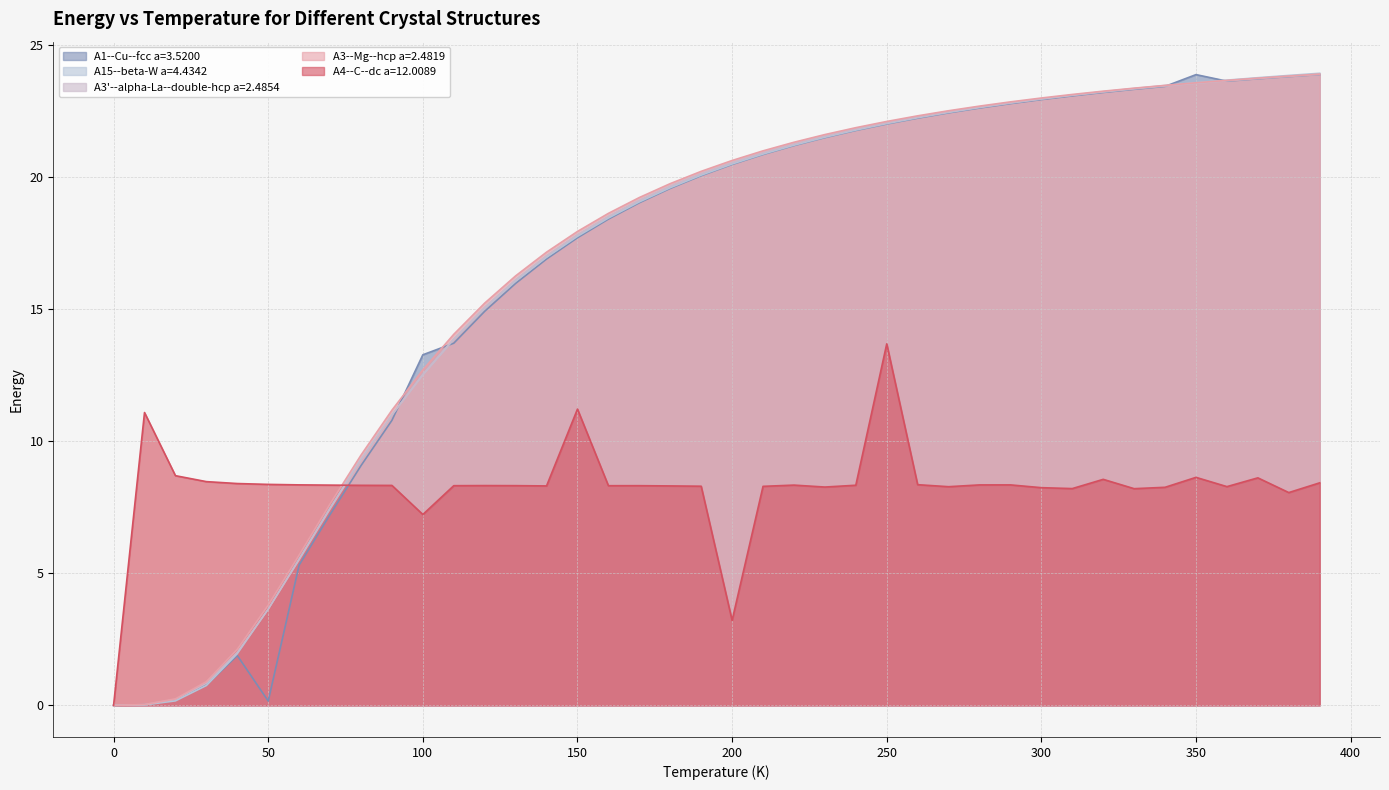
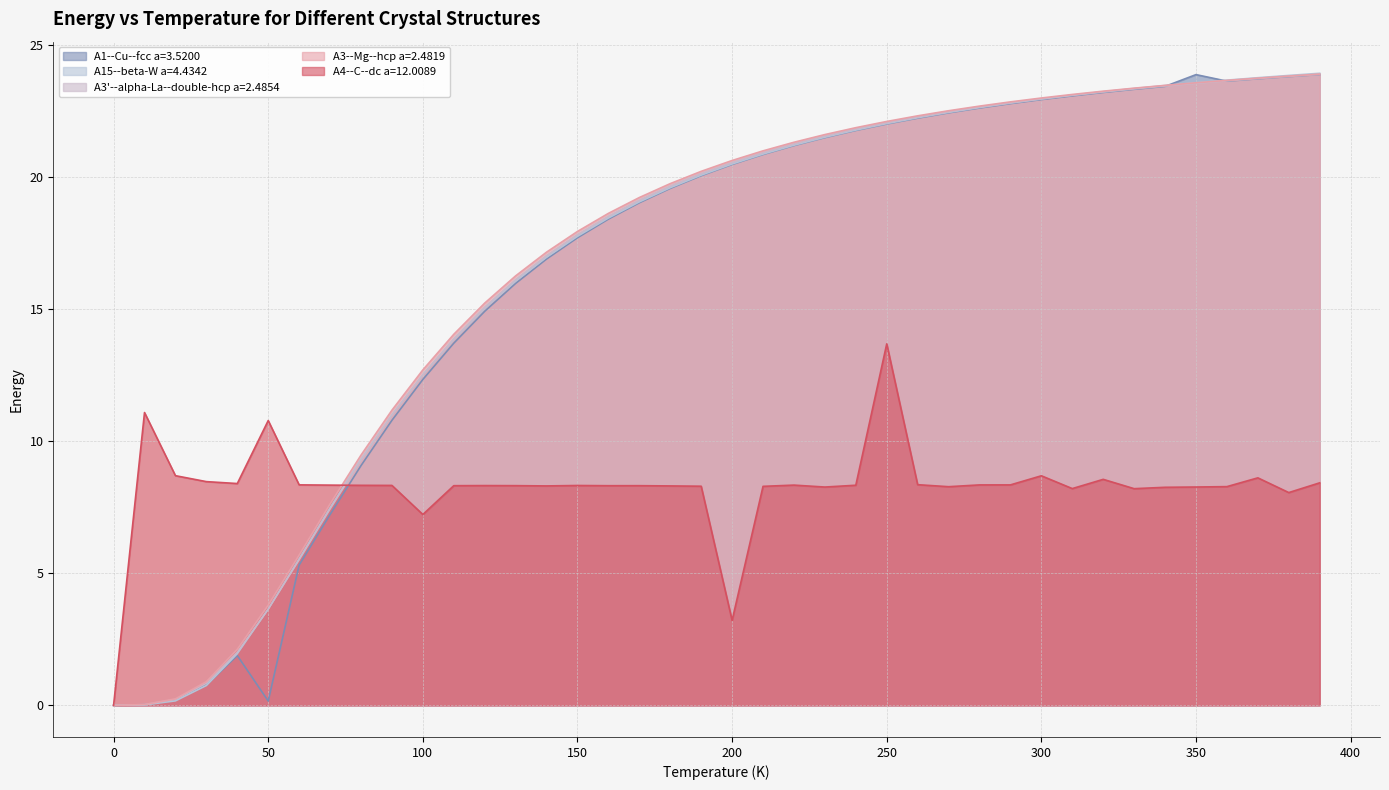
A4--C--dc a=12.0089, 50: 8.4 -> 10.8
A1--Cu--fcc a=3.5200, 100: 13.3 -> 12.3
A4--C--dc a=12.0089, 150: 11.2 -> 8.3
A4--C--dc a=12.0089, 300: 8.2 -> 8.7
A4--C--dc a=12.0089, 350: 8.6 -> 8.3
